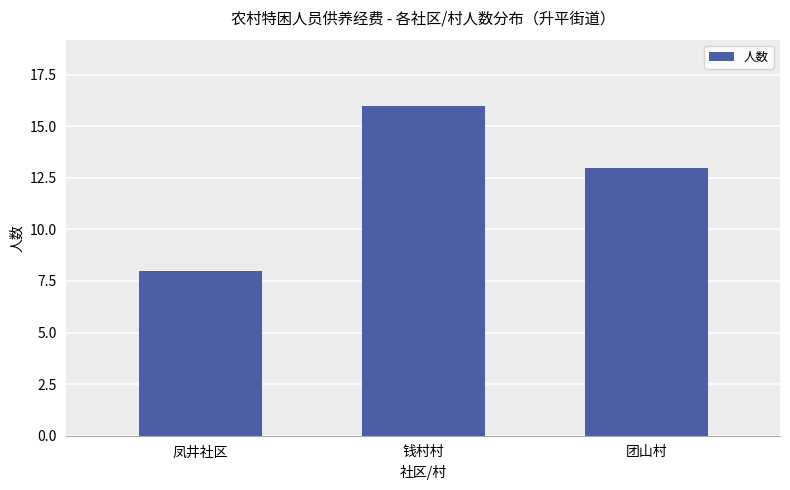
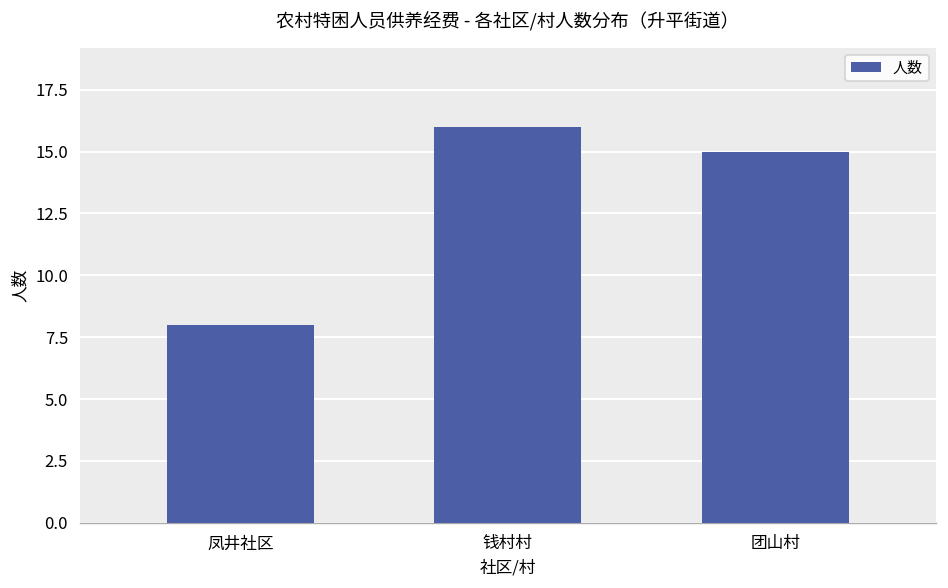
团山村: 13 -> 15
